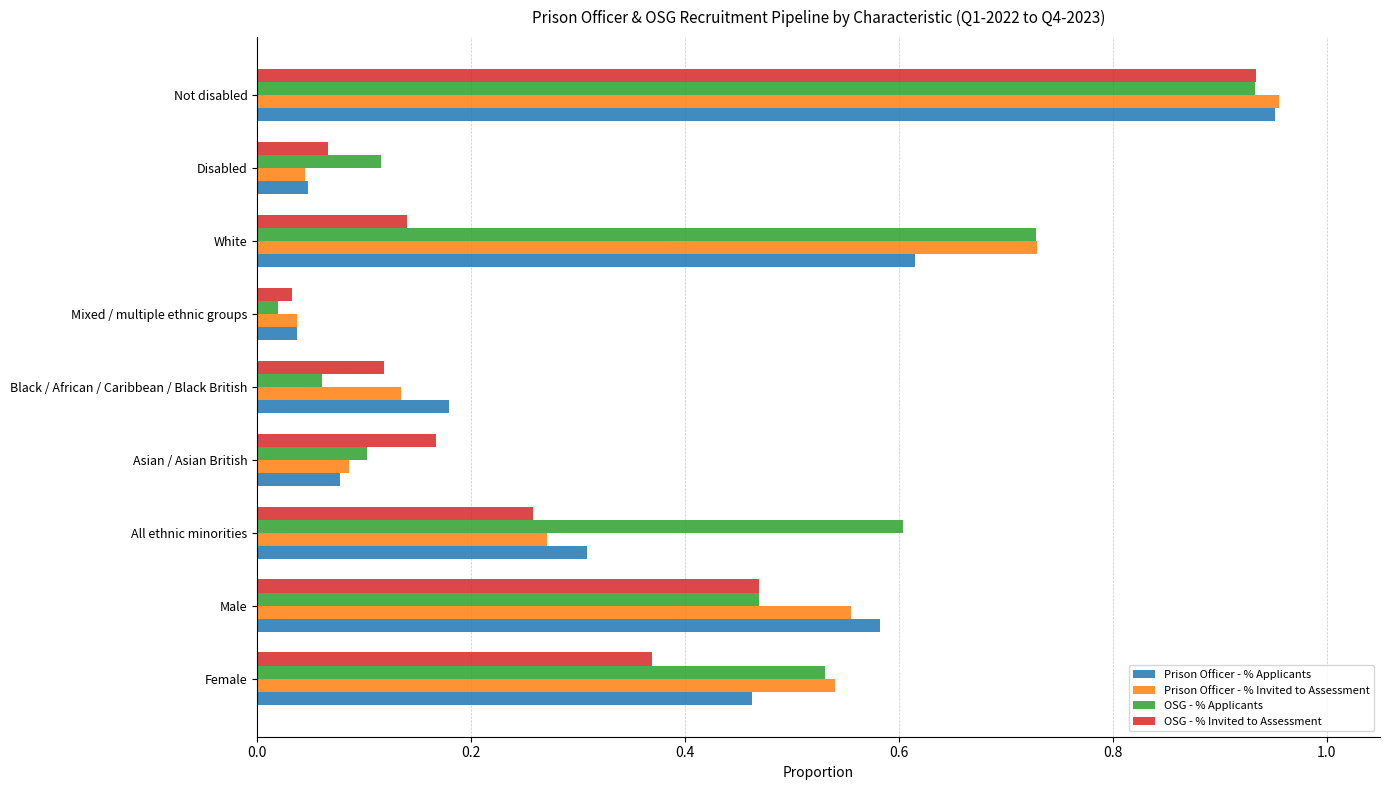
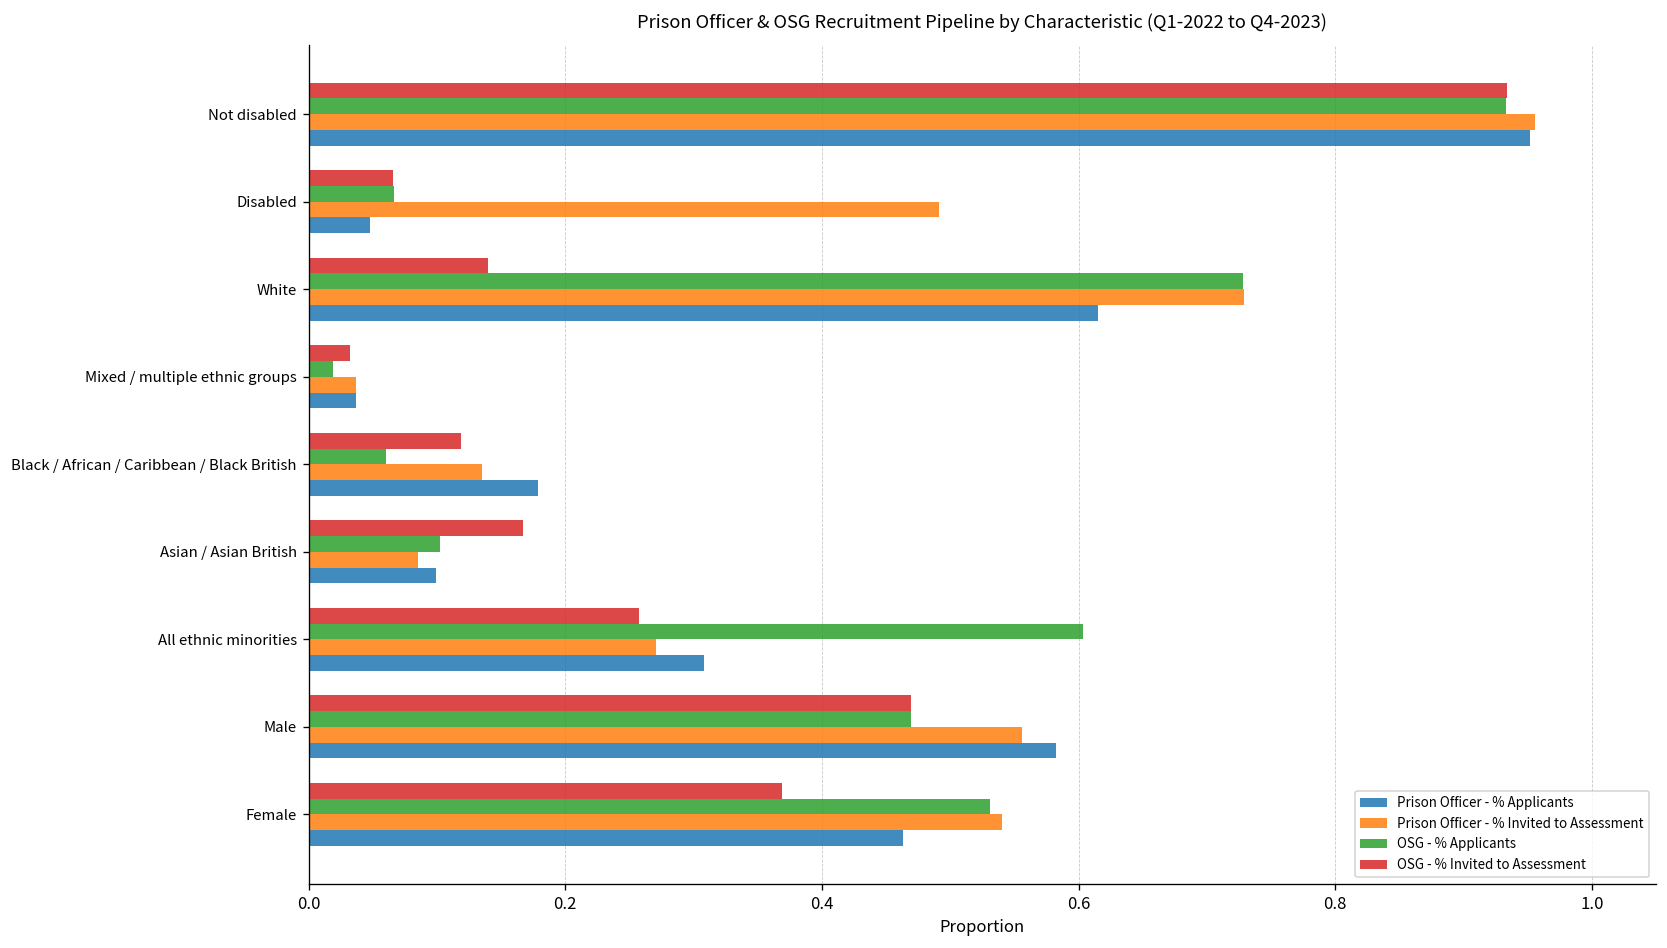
OSG - % Applicants, Disabled: 0.116 -> 0.067
Prison Officer - % Invited to Assessment, Disabled: 0.044 -> 0.491
Prison Officer - % Applicants, Asian / Asian British: 0.078 -> 0.100
